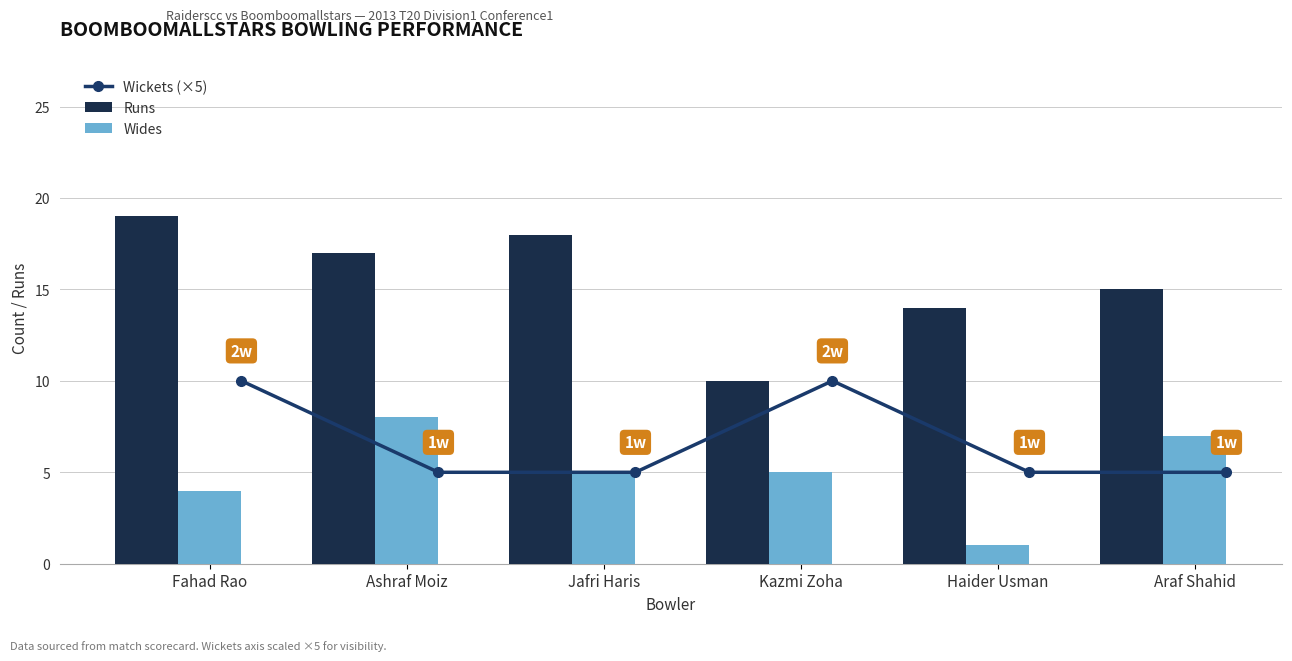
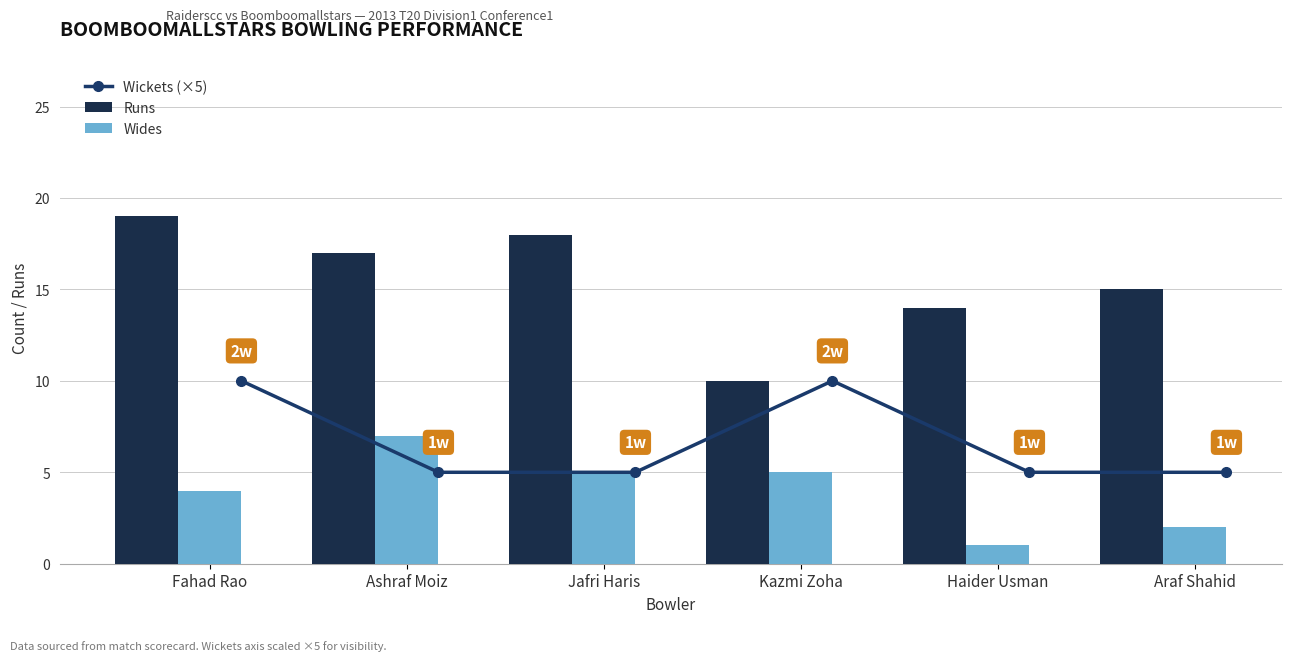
Wides, Ashraf Moiz: 8 -> 7
Wides, Araf Shahid: 7 -> 2
